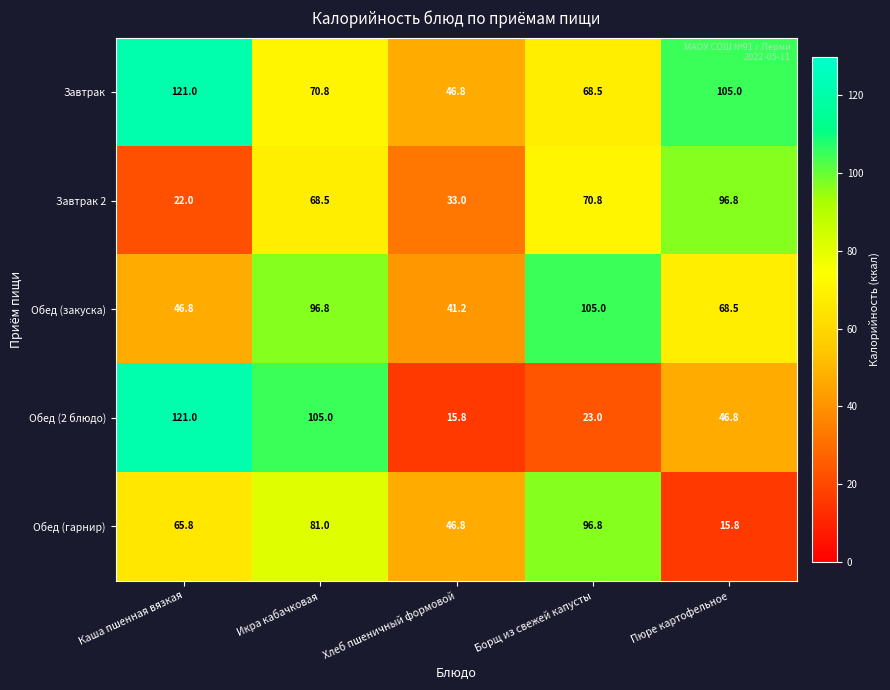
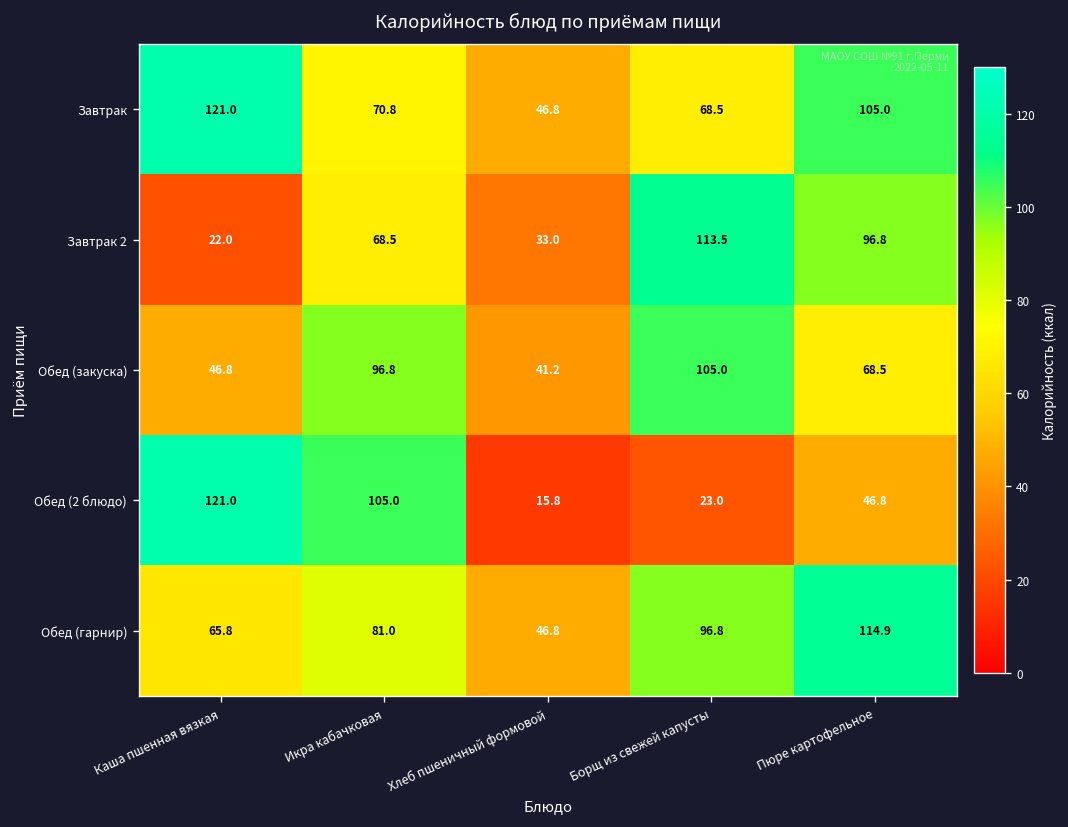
Завтрак 2, Борщ из свежей капусты: 70.8 -> 113.5
Обед (гарнир), Пюре картофельное: 15.8 -> 114.9
